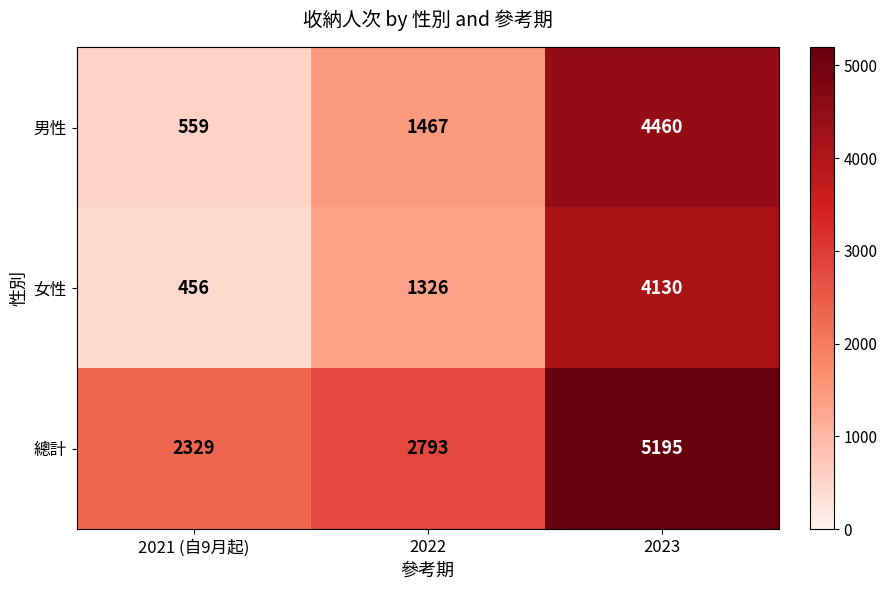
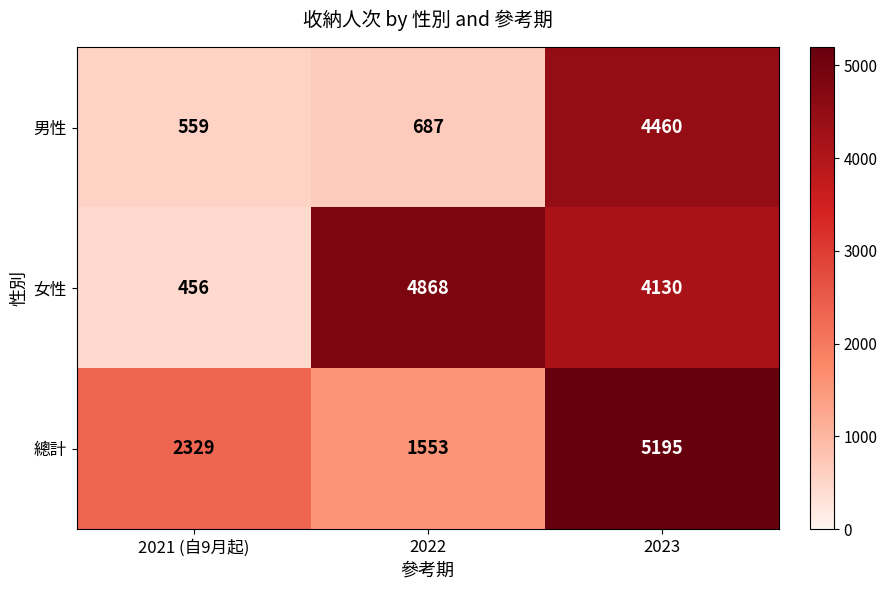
男性, 2022: 1467 -> 687
女性, 2022: 1326 -> 4868
總計, 2022: 2793 -> 1553
